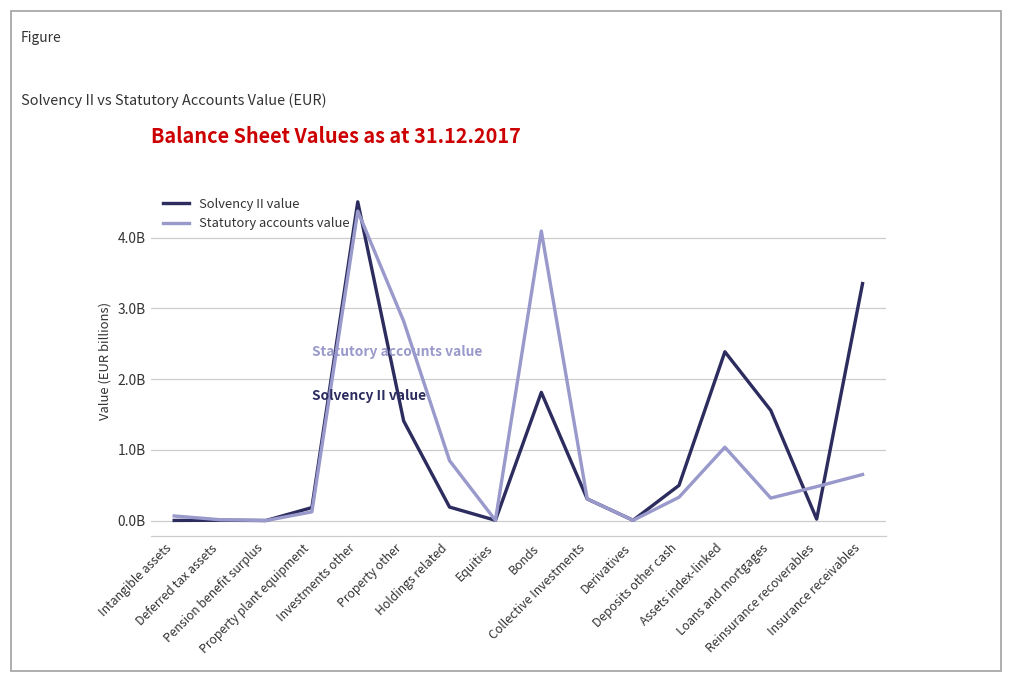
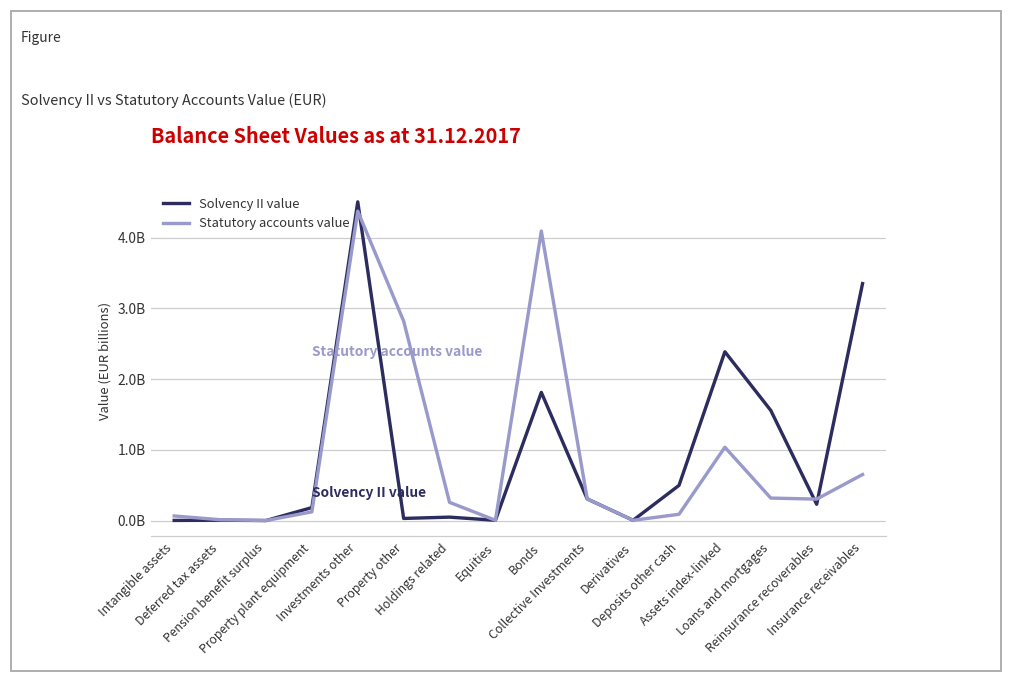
Solvency II value, Property other: 1400000000 -> 0
Solvency II value, Holdings related: 200000000 -> 0
Statutory accounts value, Holdings related: 800000000 -> 300000000
Statutory accounts value, Deposits other cash: 300000000 -> 100000000
Solvency II value, Reinsurance recoverables: 0 -> 200000000
Statutory accounts value, Reinsurance recoverables: 500000000 -> 300000000
